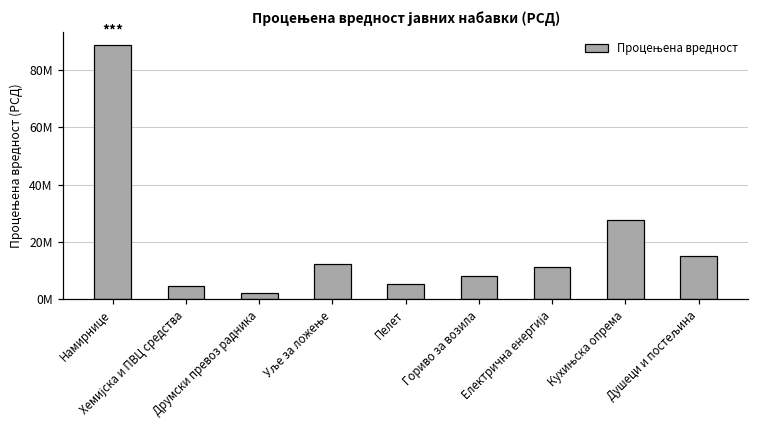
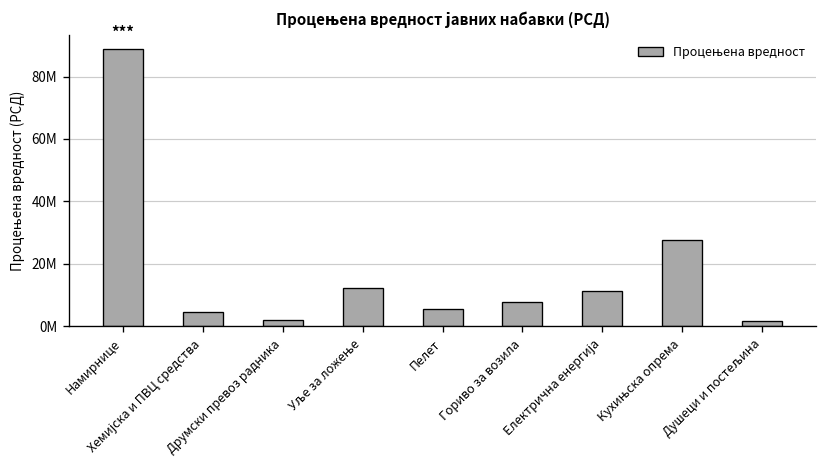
Душеци и постељина: 15000000 -> 2000000
